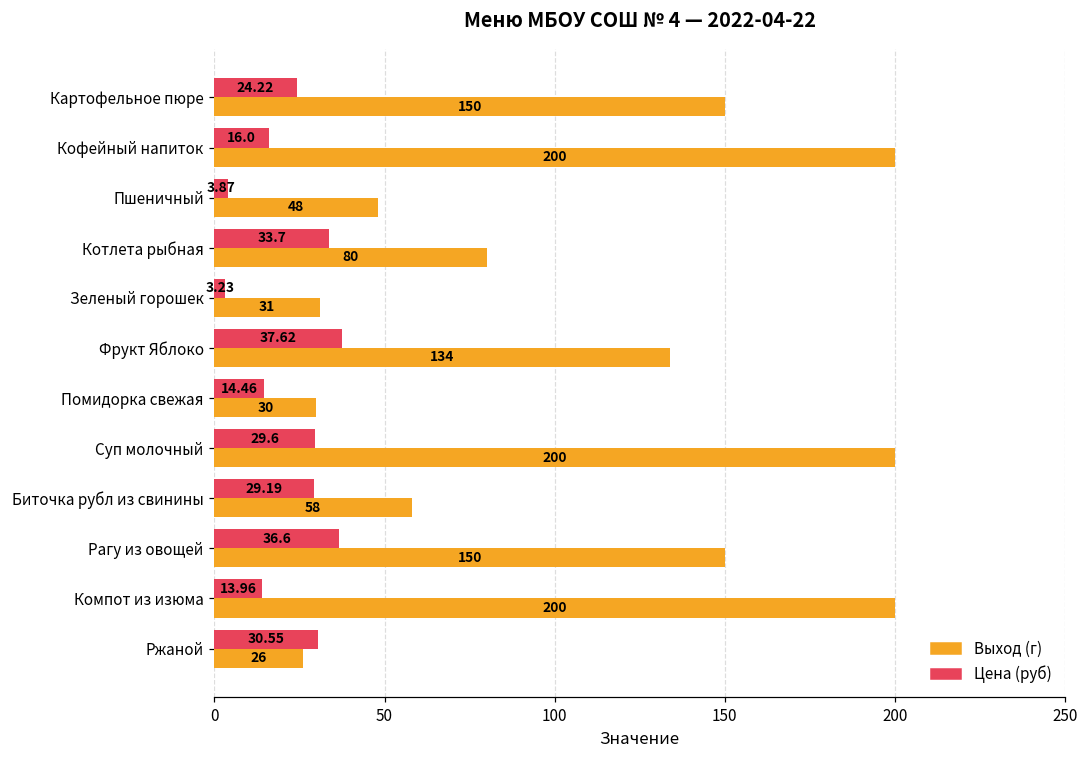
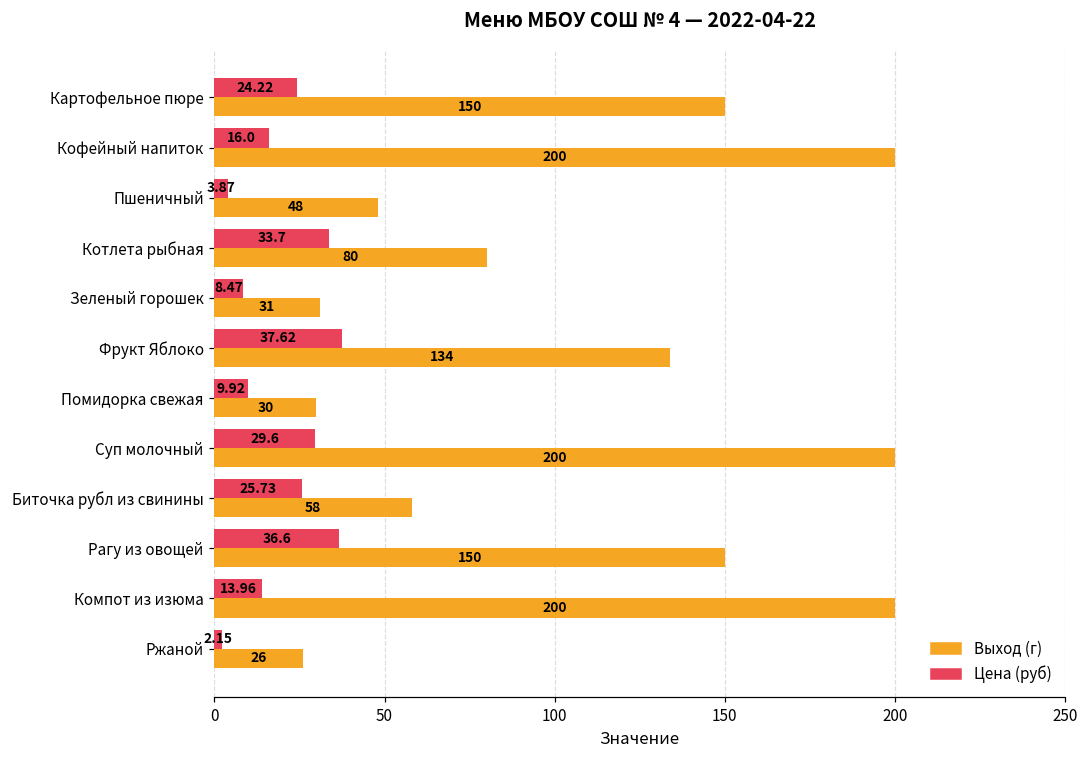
Цена (руб), Зеленый горошек: 3.23 -> 8.47
Цена (руб), Помидорка свежая: 14.46 -> 9.92
Цена (руб), Биточка рубл из свинины: 29.19 -> 25.73
Цена (руб), Ржаной: 30.55 -> 2.15
